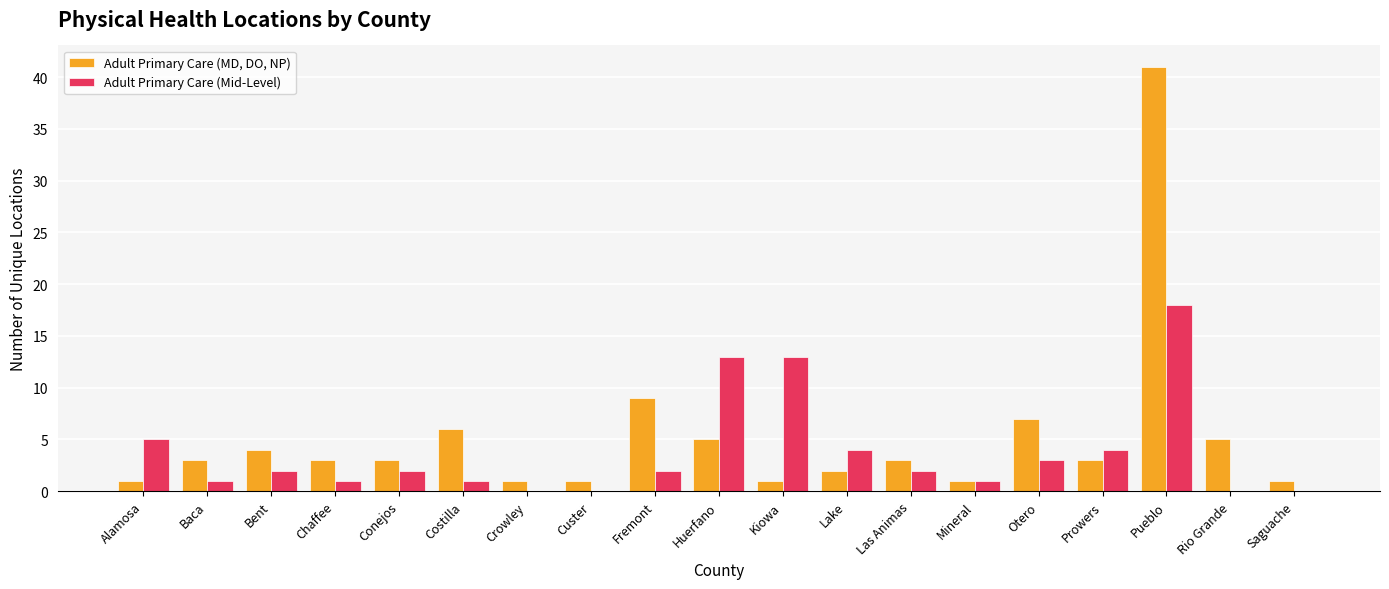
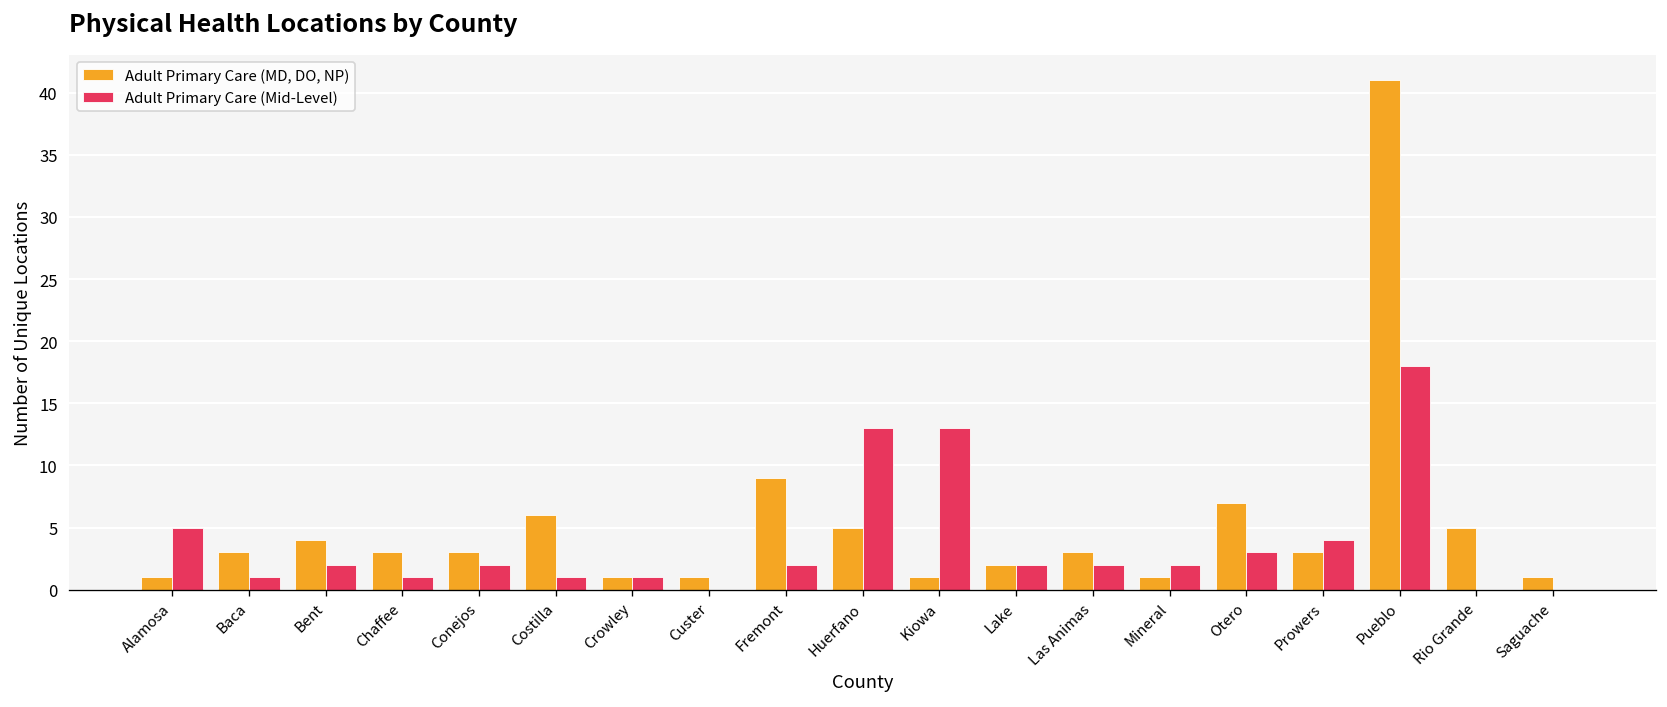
Adult Primary Care (Mid-Level), Crowley: 0 -> 1
Adult Primary Care (Mid-Level), Lake: 4 -> 2
Adult Primary Care (Mid-Level), Mineral: 1 -> 2
